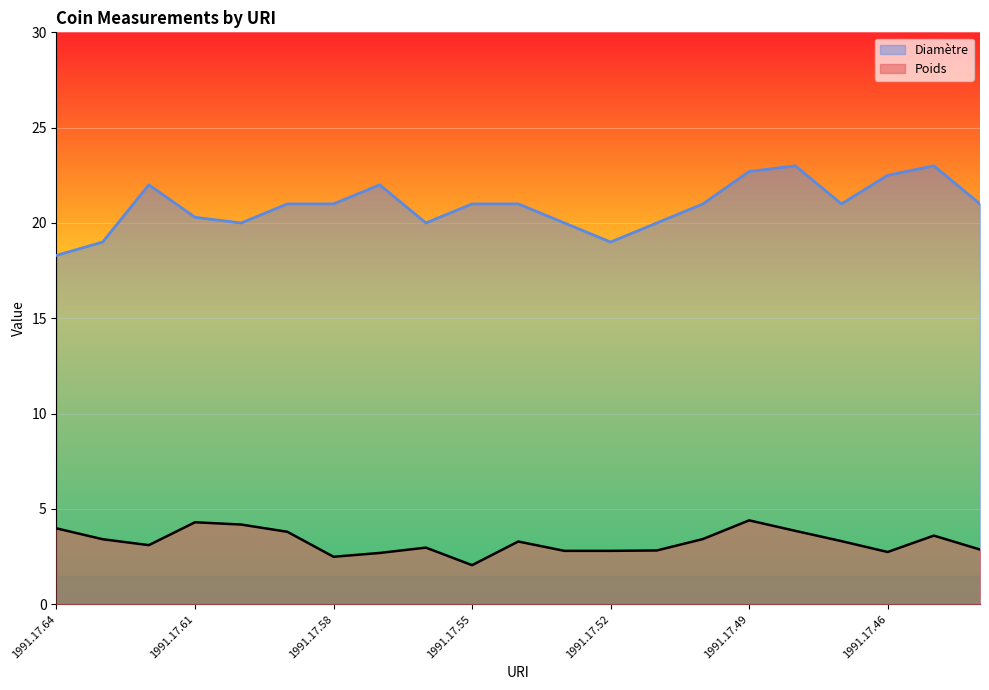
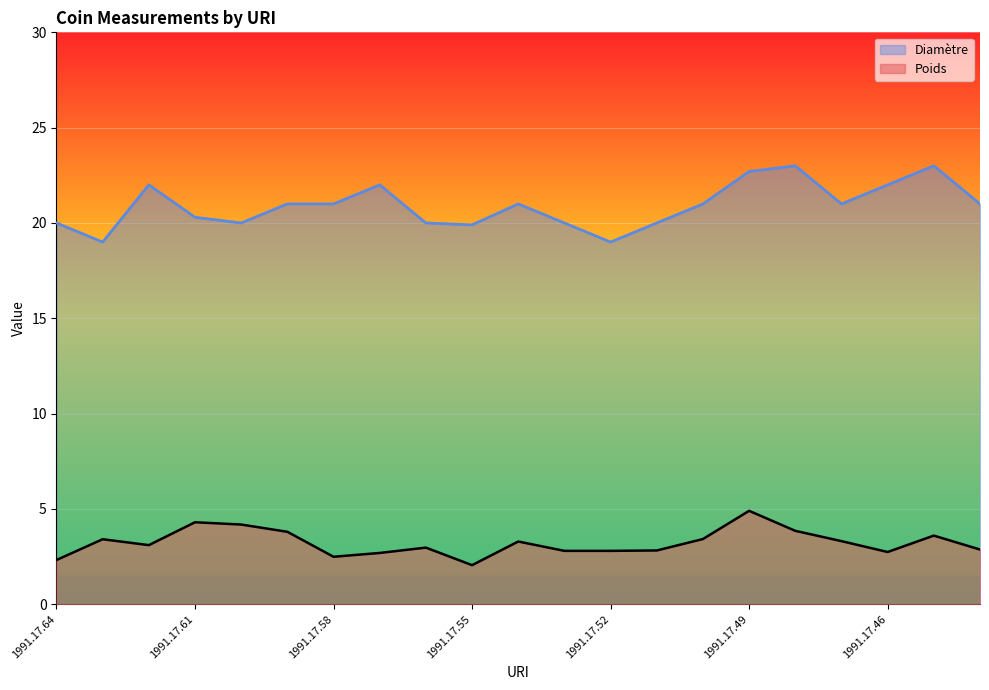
Diamètre, 1991.17.64: 18.3 -> 20.0
Poids, 1991.17.64: 4.0 -> 2.3
Diamètre, 1991.17.55: 21.0 -> 19.9
Poids, 1991.17.49: 4.4 -> 4.9
Diamètre, 1991.17.46: 22.5 -> 22.0
